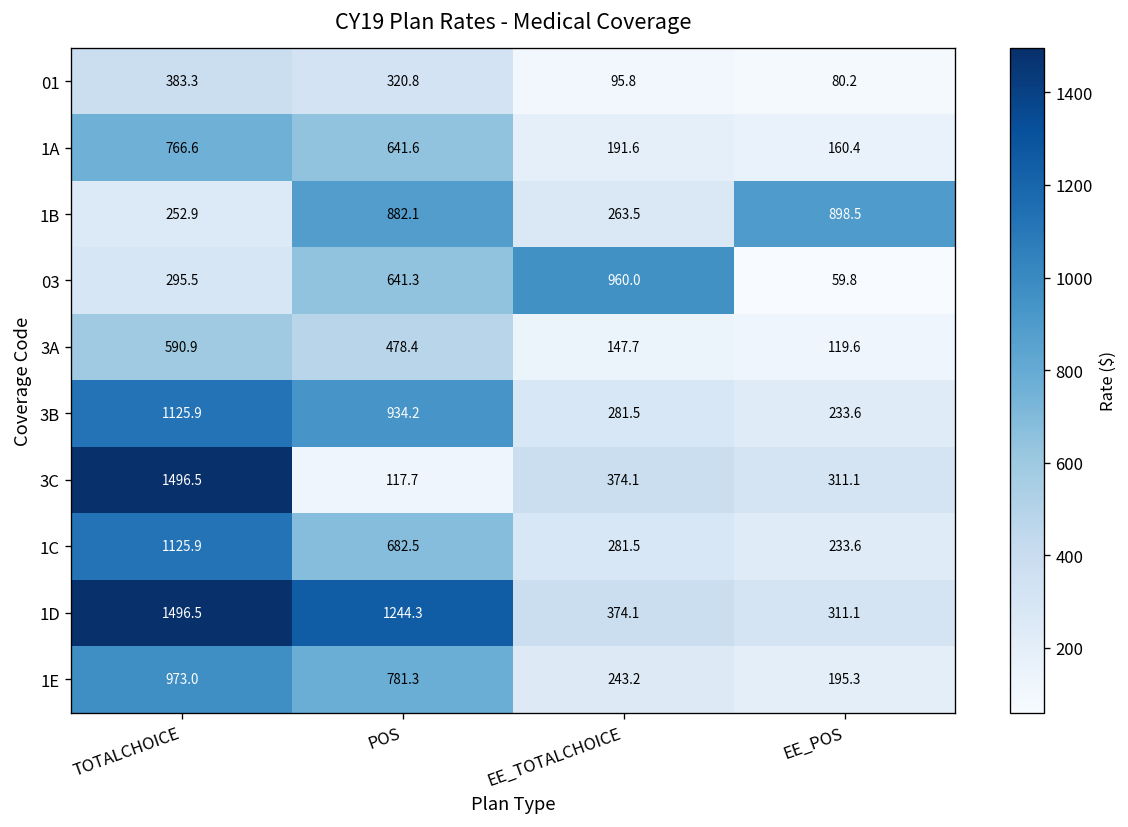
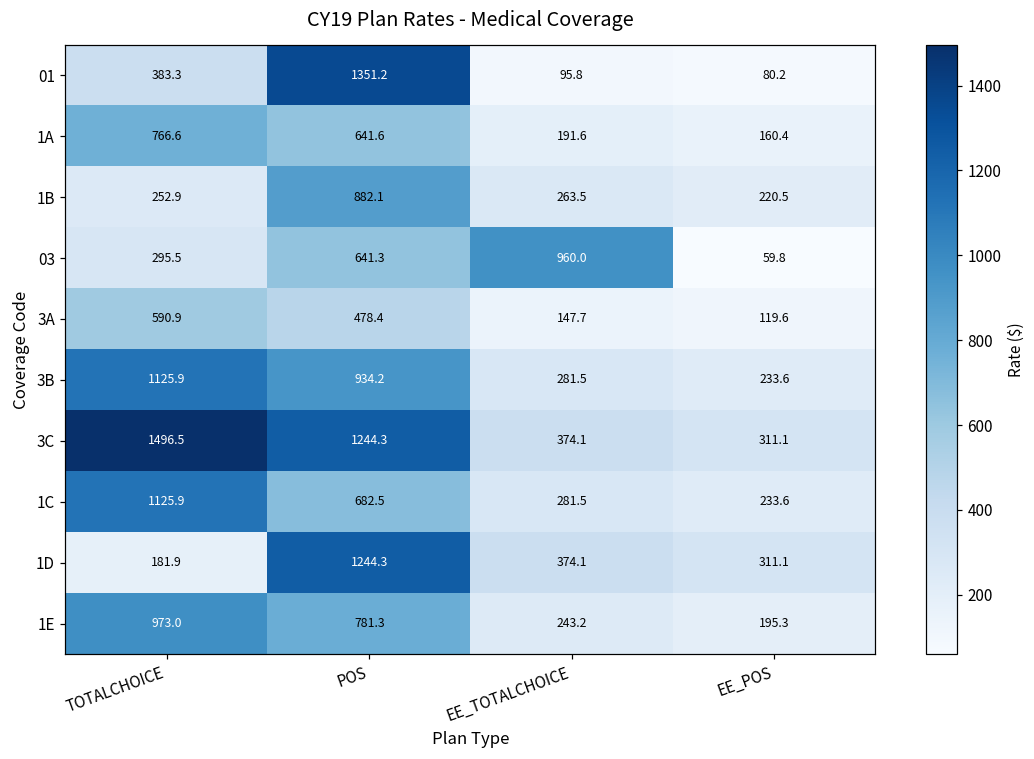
01, POS: 320.8 -> 1351.2
1B, EE_POS: 898.5 -> 220.5
3C, POS: 117.7 -> 1244.3
1D, TOTALCHOICE: 1496.5 -> 181.9
